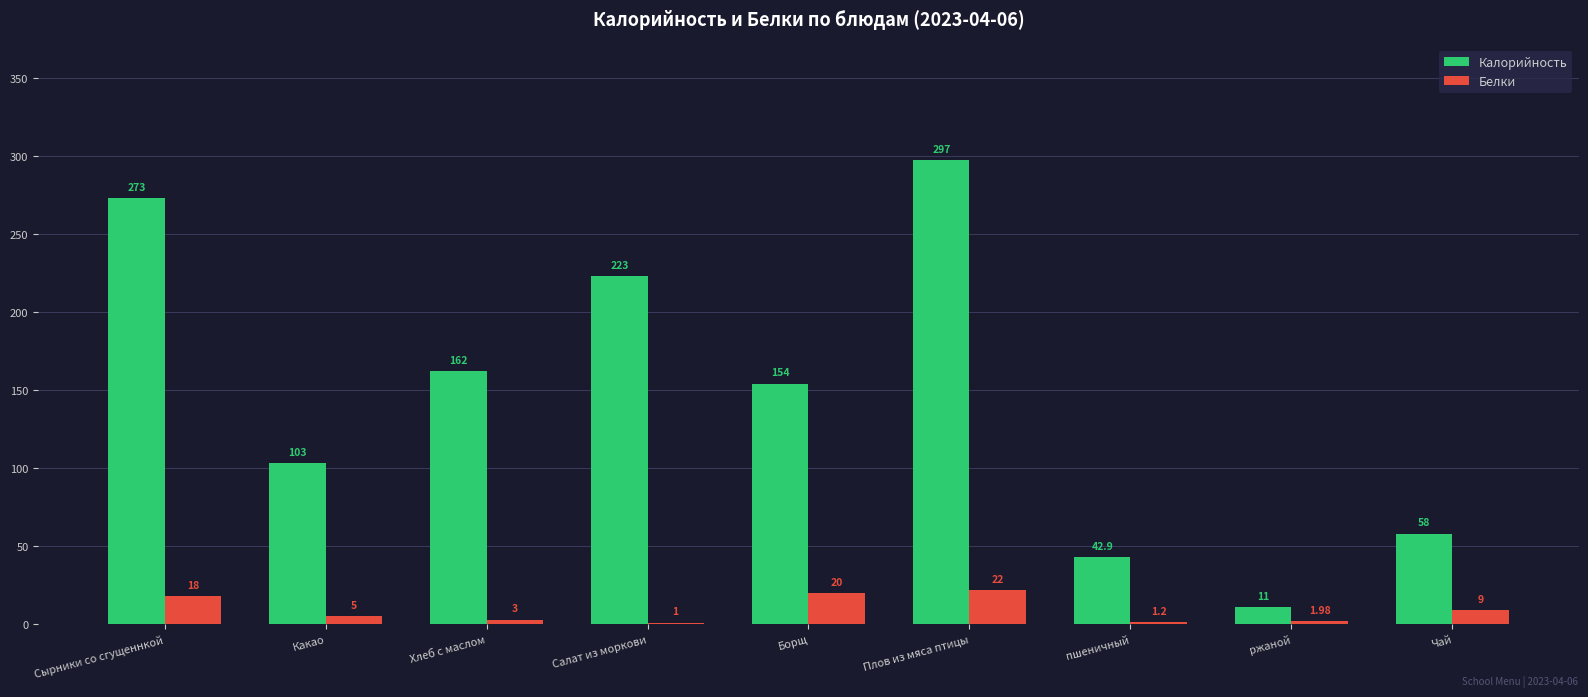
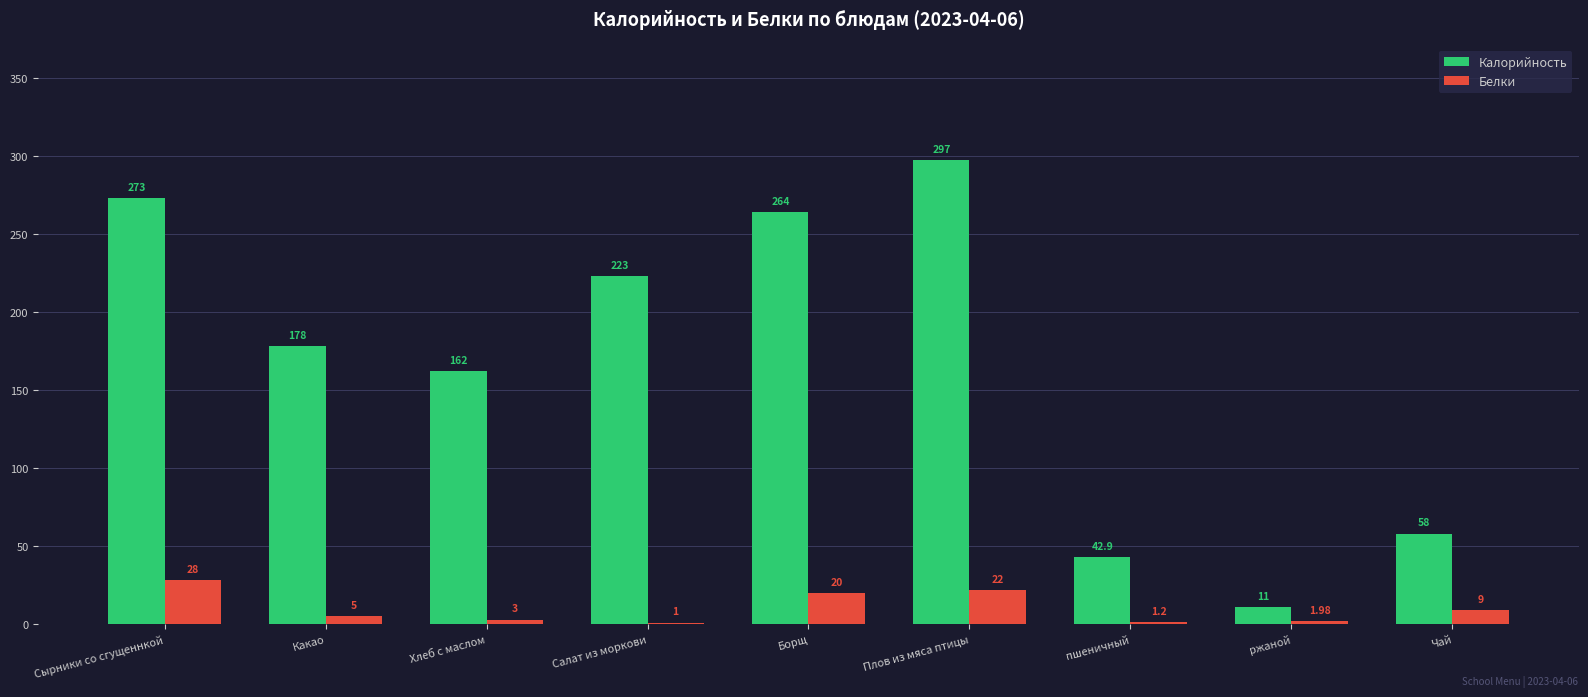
Белки, Сырники со сгущеннкой: 18 -> 28
Калорийность, Какао: 103 -> 178
Калорийность, Борщ: 154 -> 264
